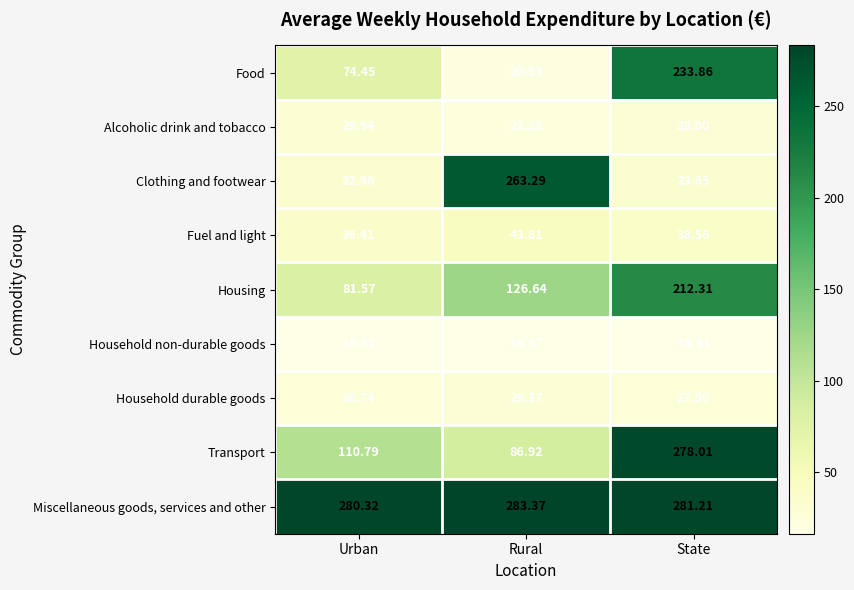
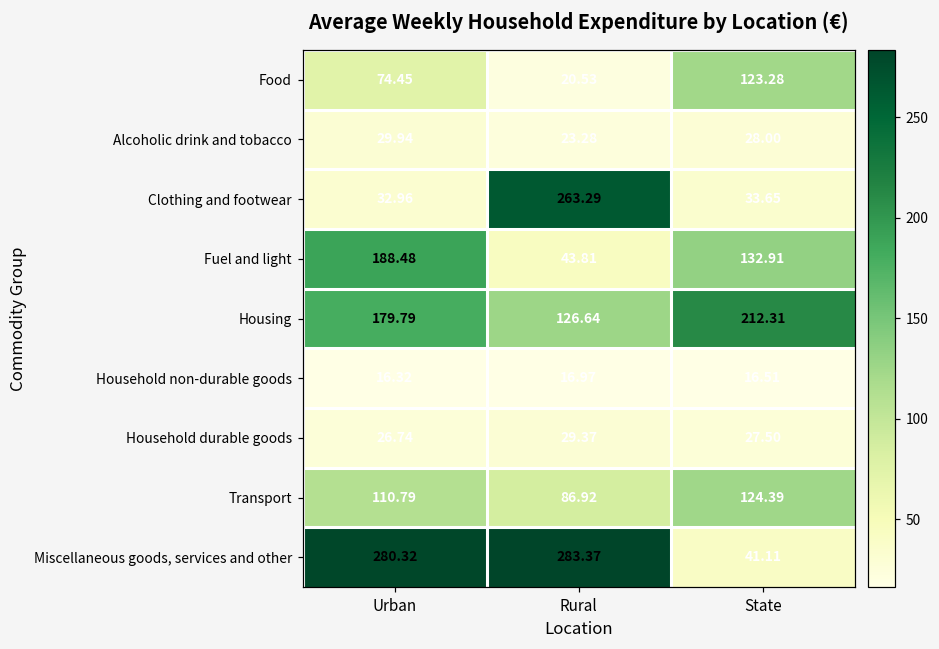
Food, State: 233.86 -> 123.28
Fuel and light, Urban: 36.41 -> 188.48
Fuel and light, State: 38.56 -> 132.91
Housing, Urban: 81.57 -> 179.79
Transport, State: 278.01 -> 124.39
Miscellaneous goods, services and other, State: 281.21 -> 41.11
